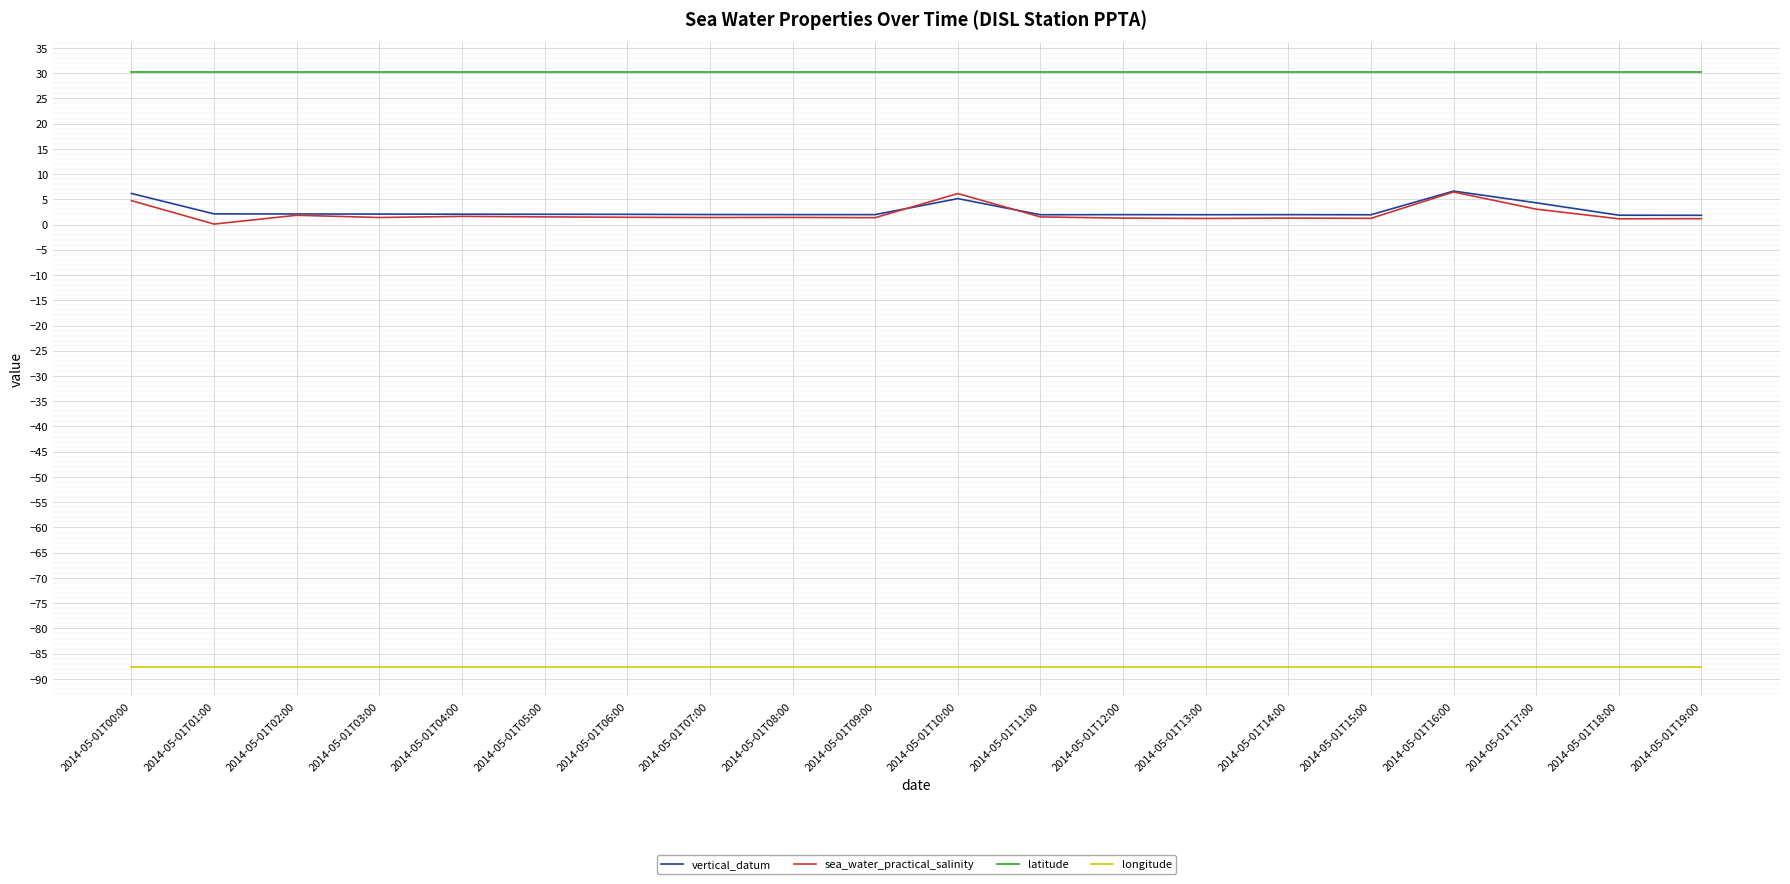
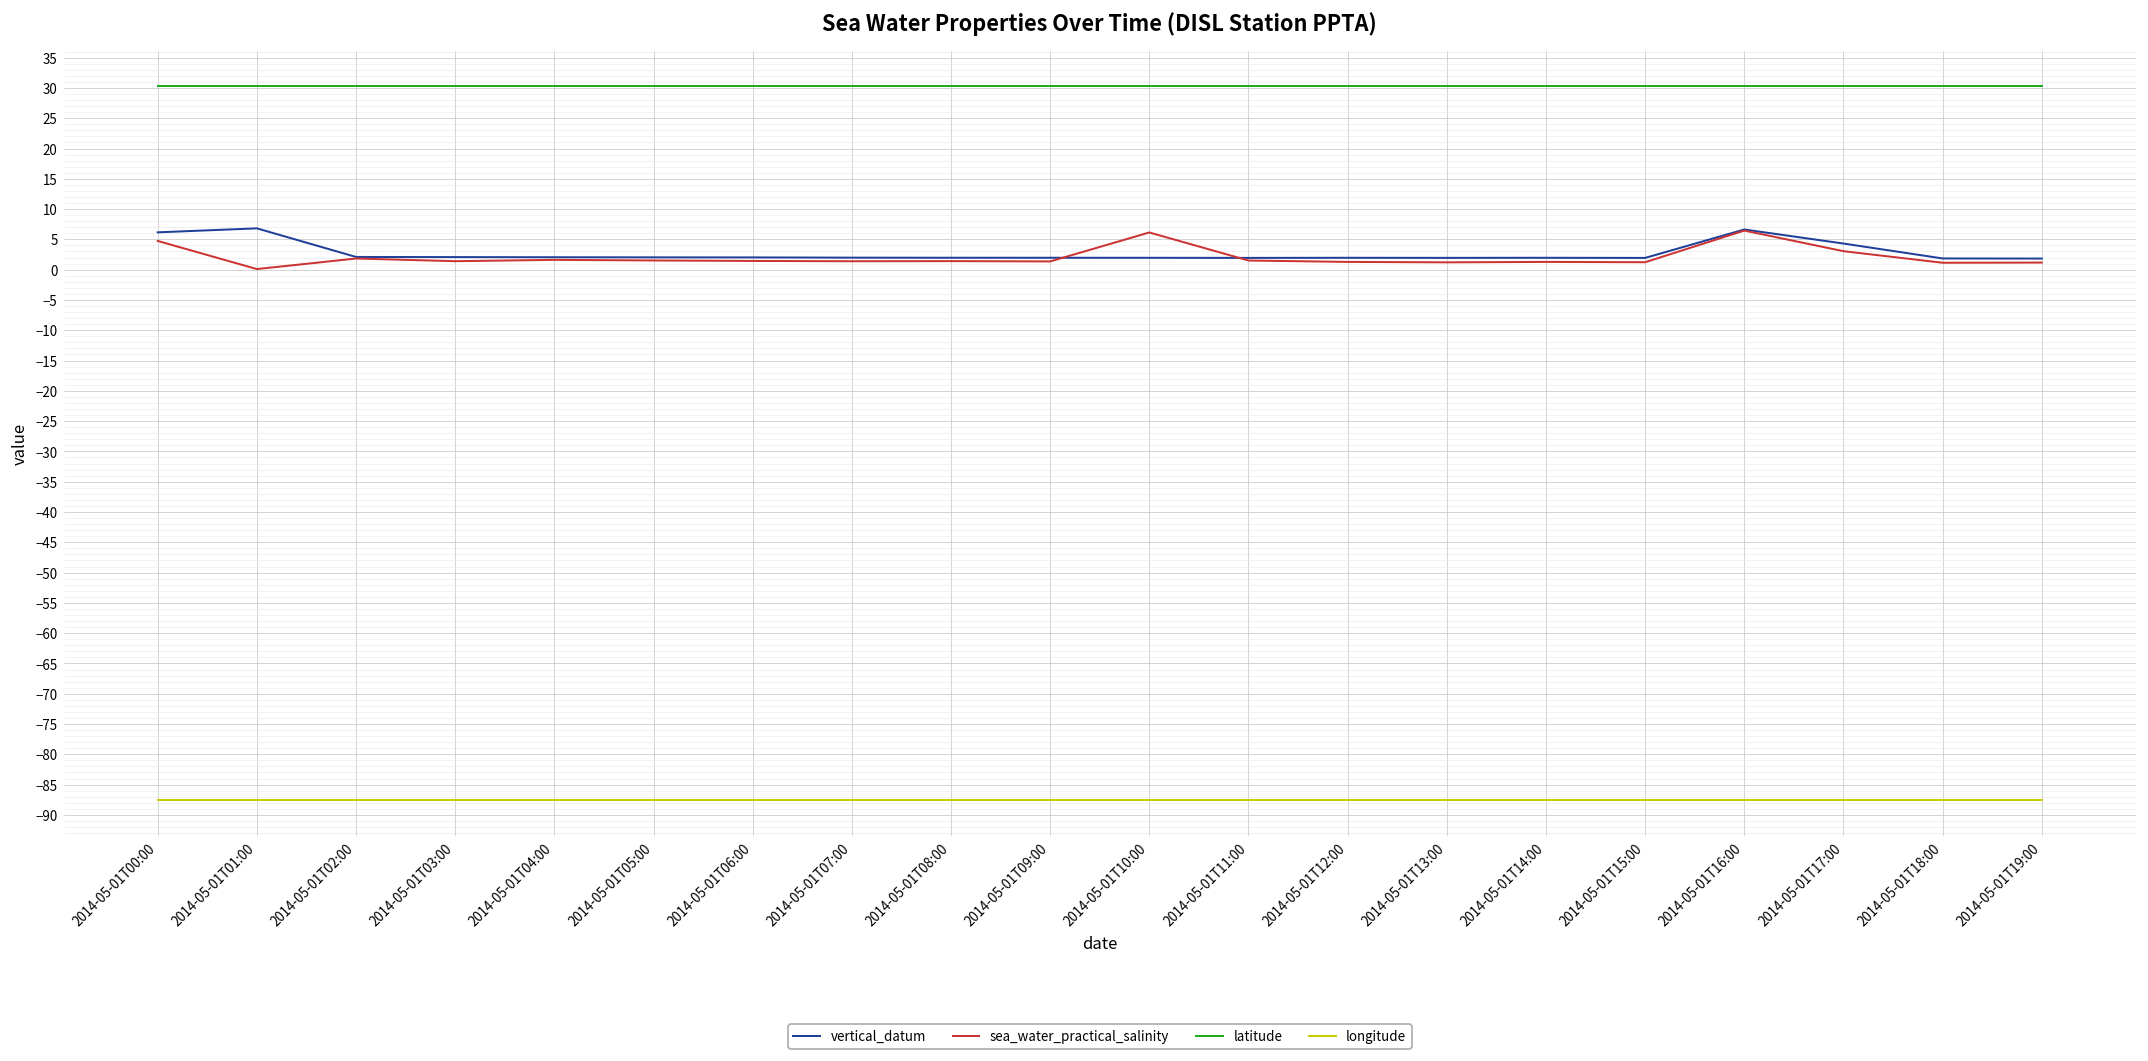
vertical_datum, 2014-05-01T01:00: 2 -> 7
vertical_datum, 2014-05-01T10:00: 5 -> 2
